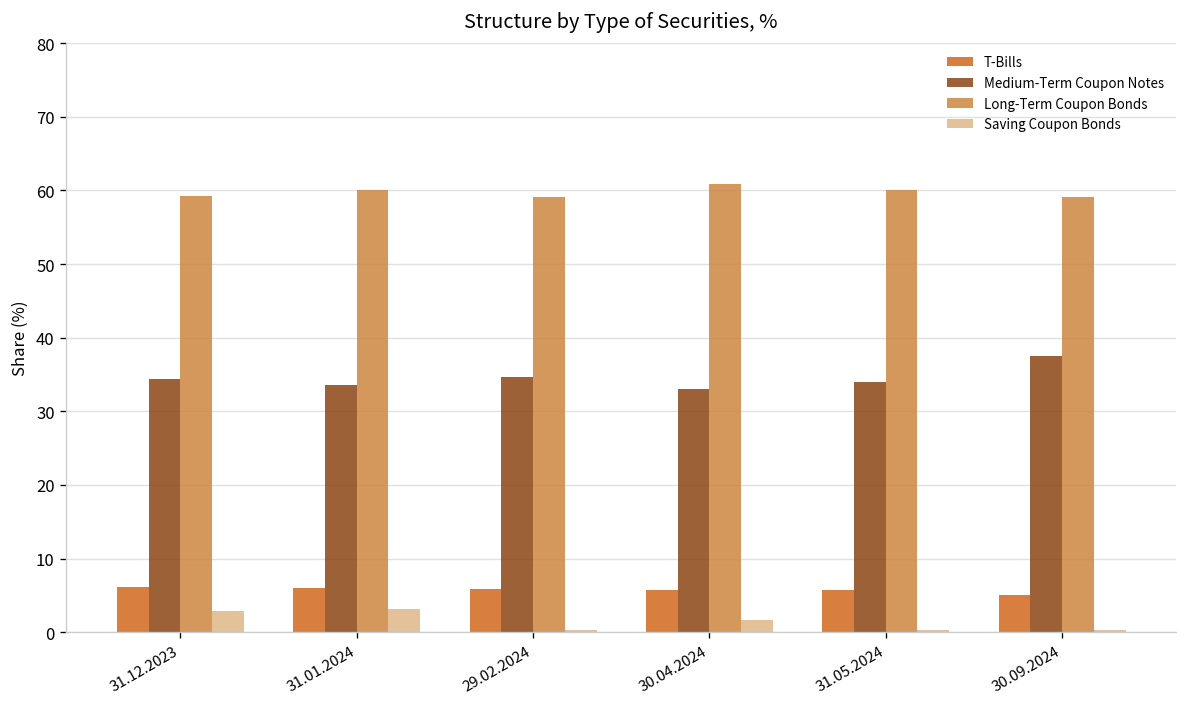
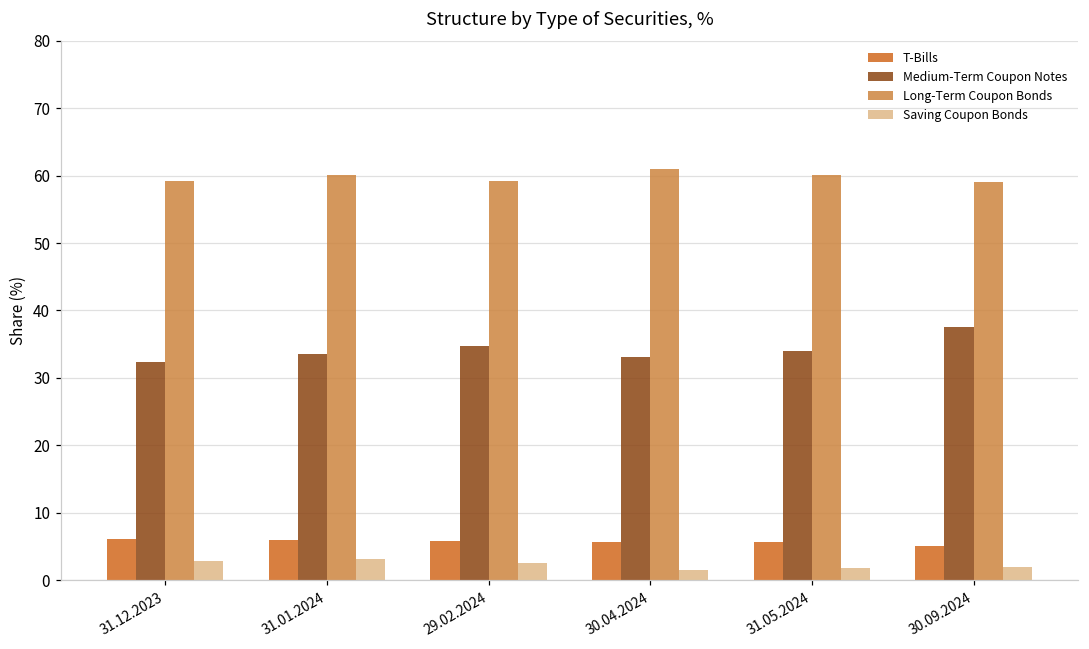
Medium-Term Coupon Notes, 31.12.2023: 34 -> 32
Saving Coupon Bonds, 29.02.2024: 0 -> 3
Saving Coupon Bonds, 31.05.2024: 0 -> 2
Saving Coupon Bonds, 30.09.2024: 0 -> 2
